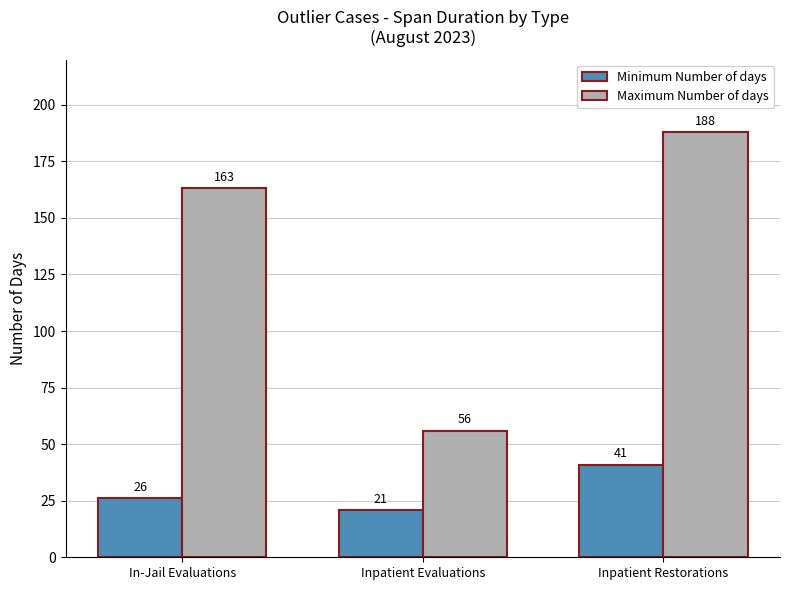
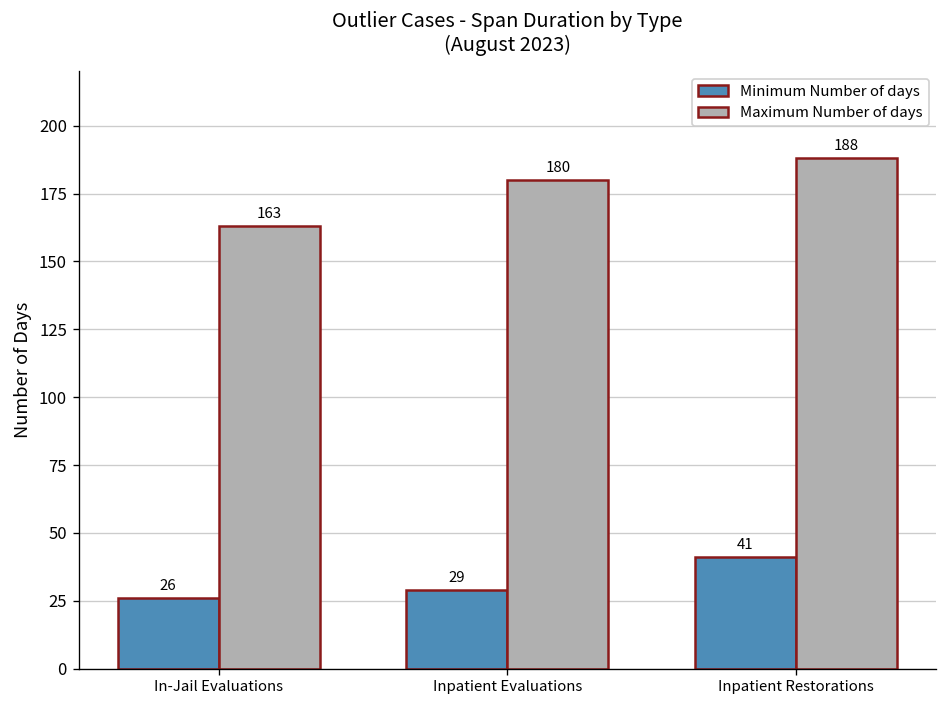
Minimum Number of days, Inpatient Evaluations: 21 -> 29
Maximum Number of days, Inpatient Evaluations: 56 -> 180
